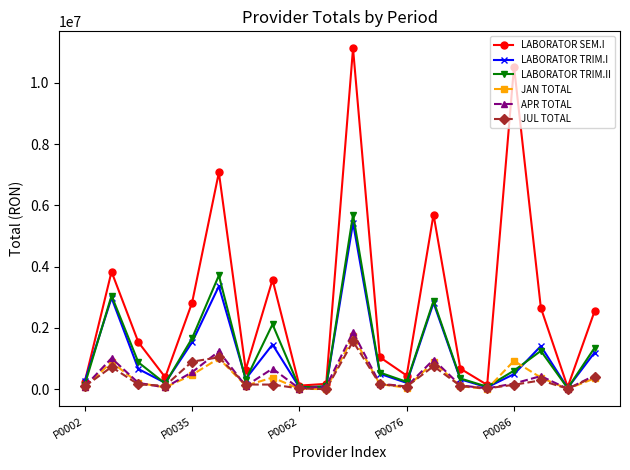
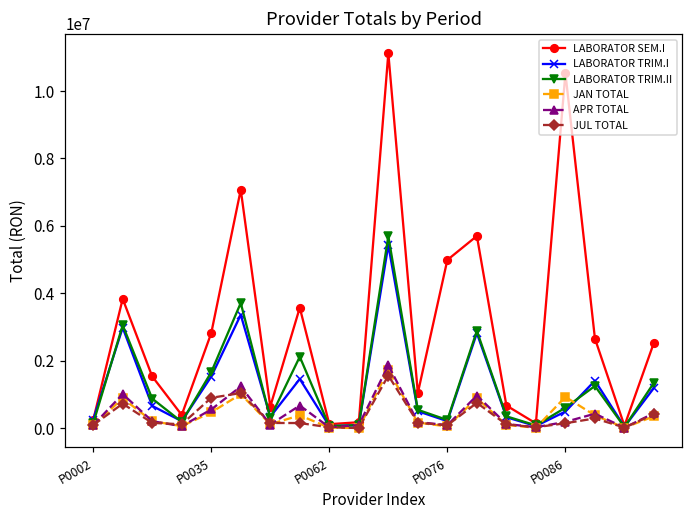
LABORATOR SEM.I, P0076: 400000 -> 5000000
